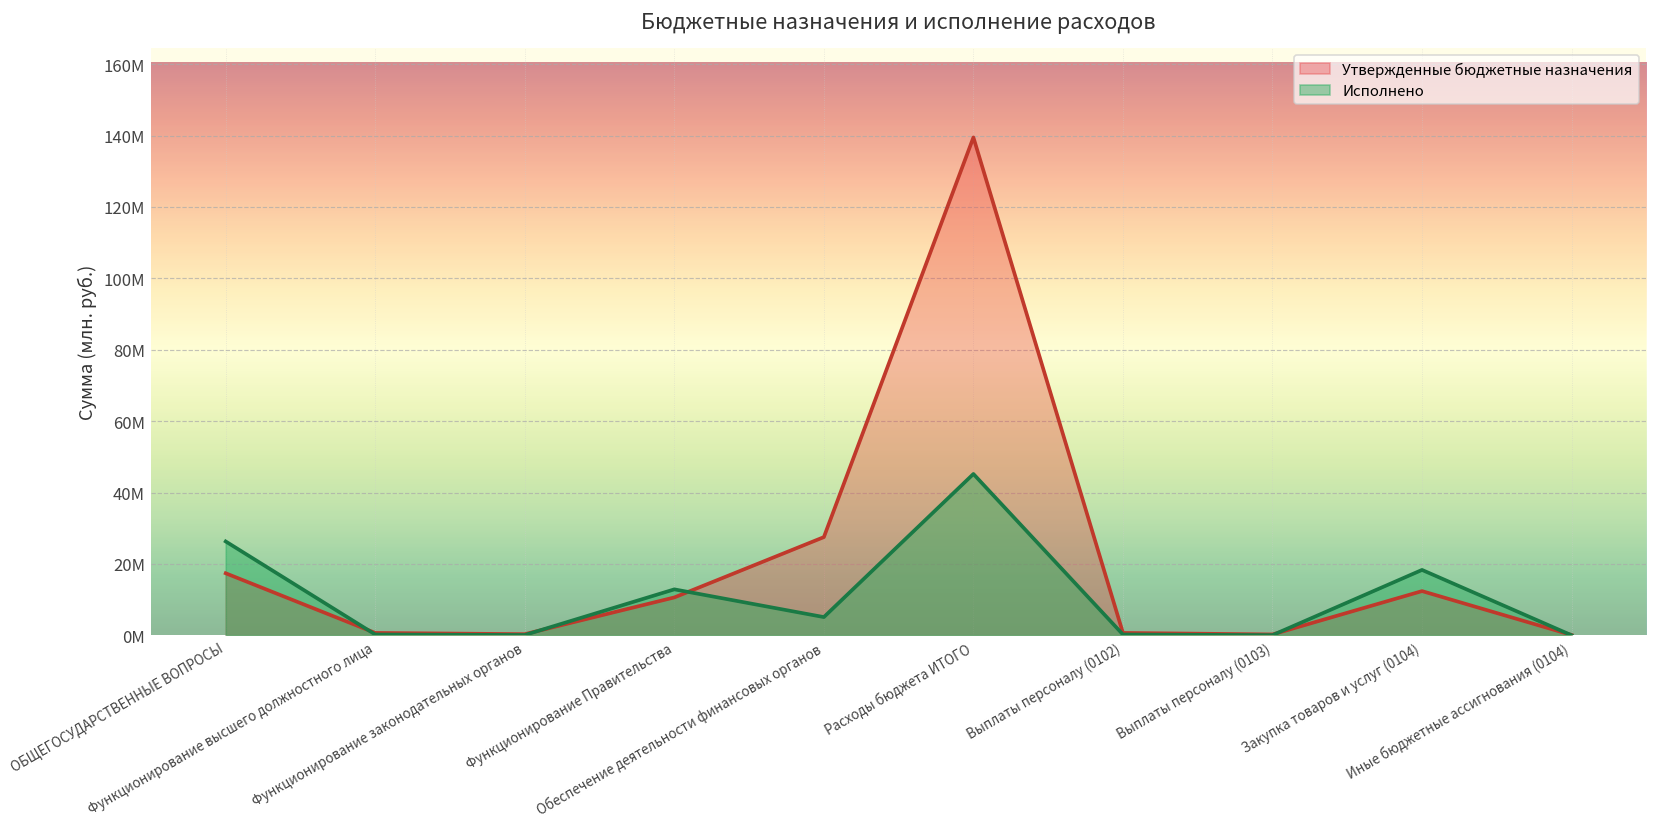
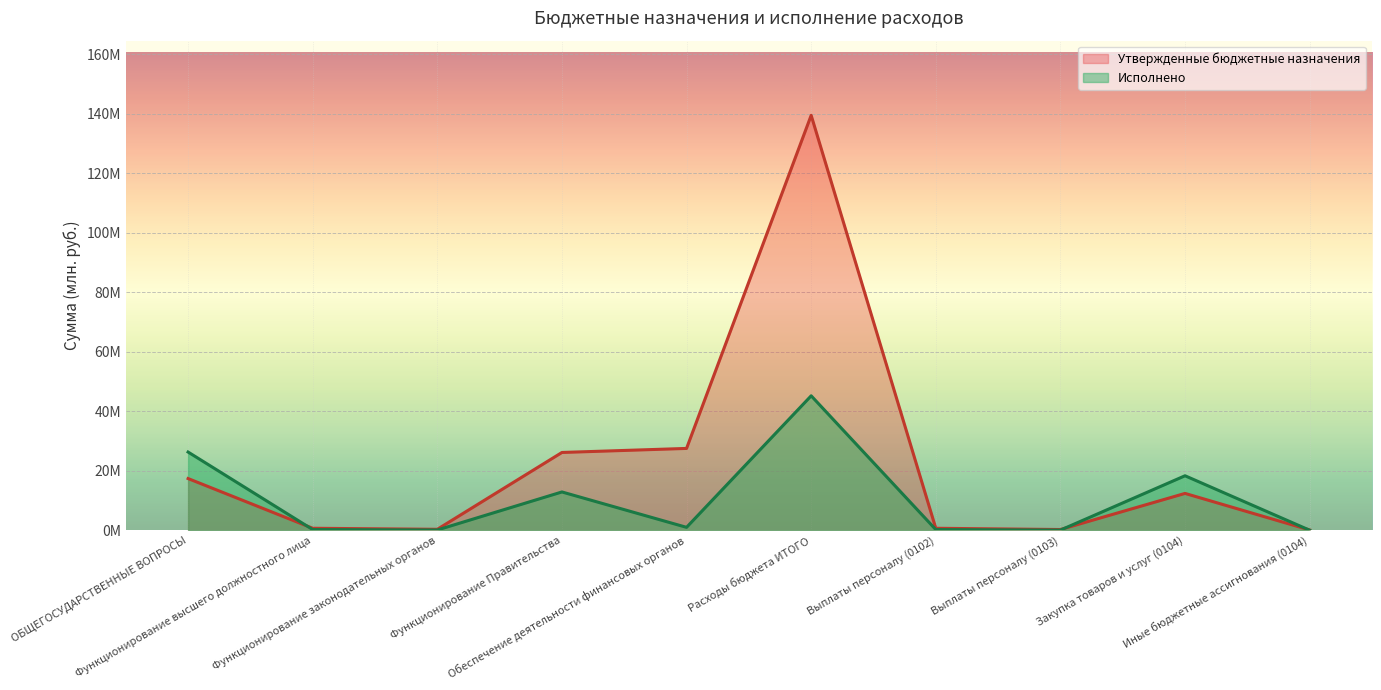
Утвержденные бюджетные назначения, Функционирование Правительства: 11000000 -> 26000000
Исполнено, Обеспечение деятельности финансовых органов: 5000000 -> 1000000
